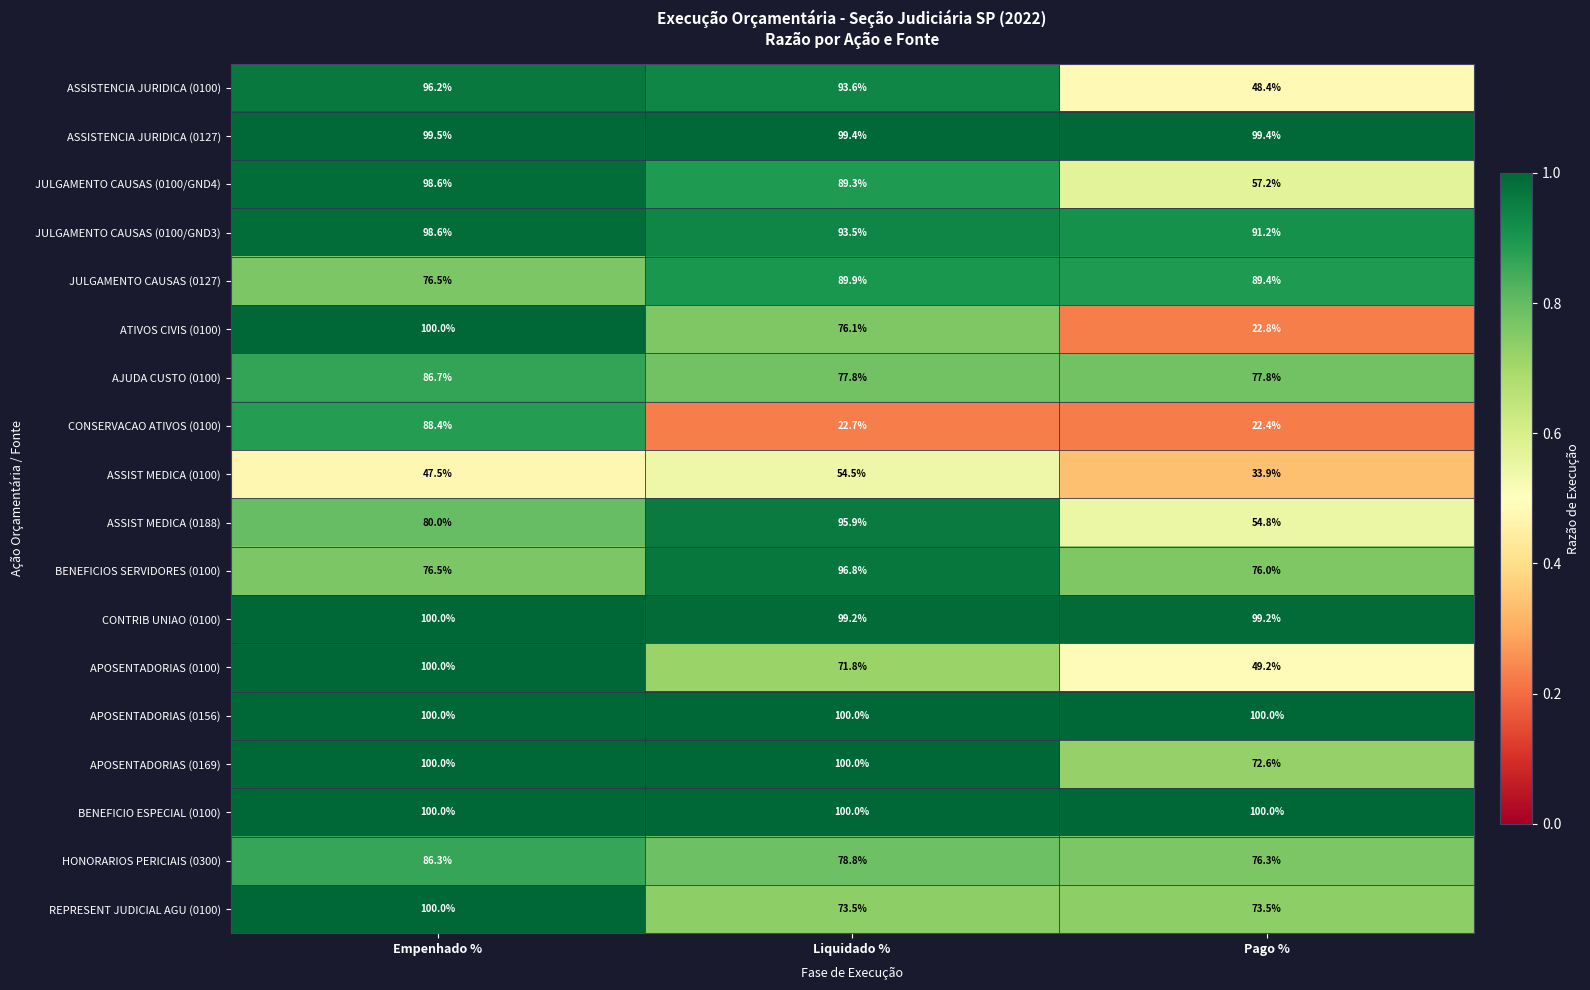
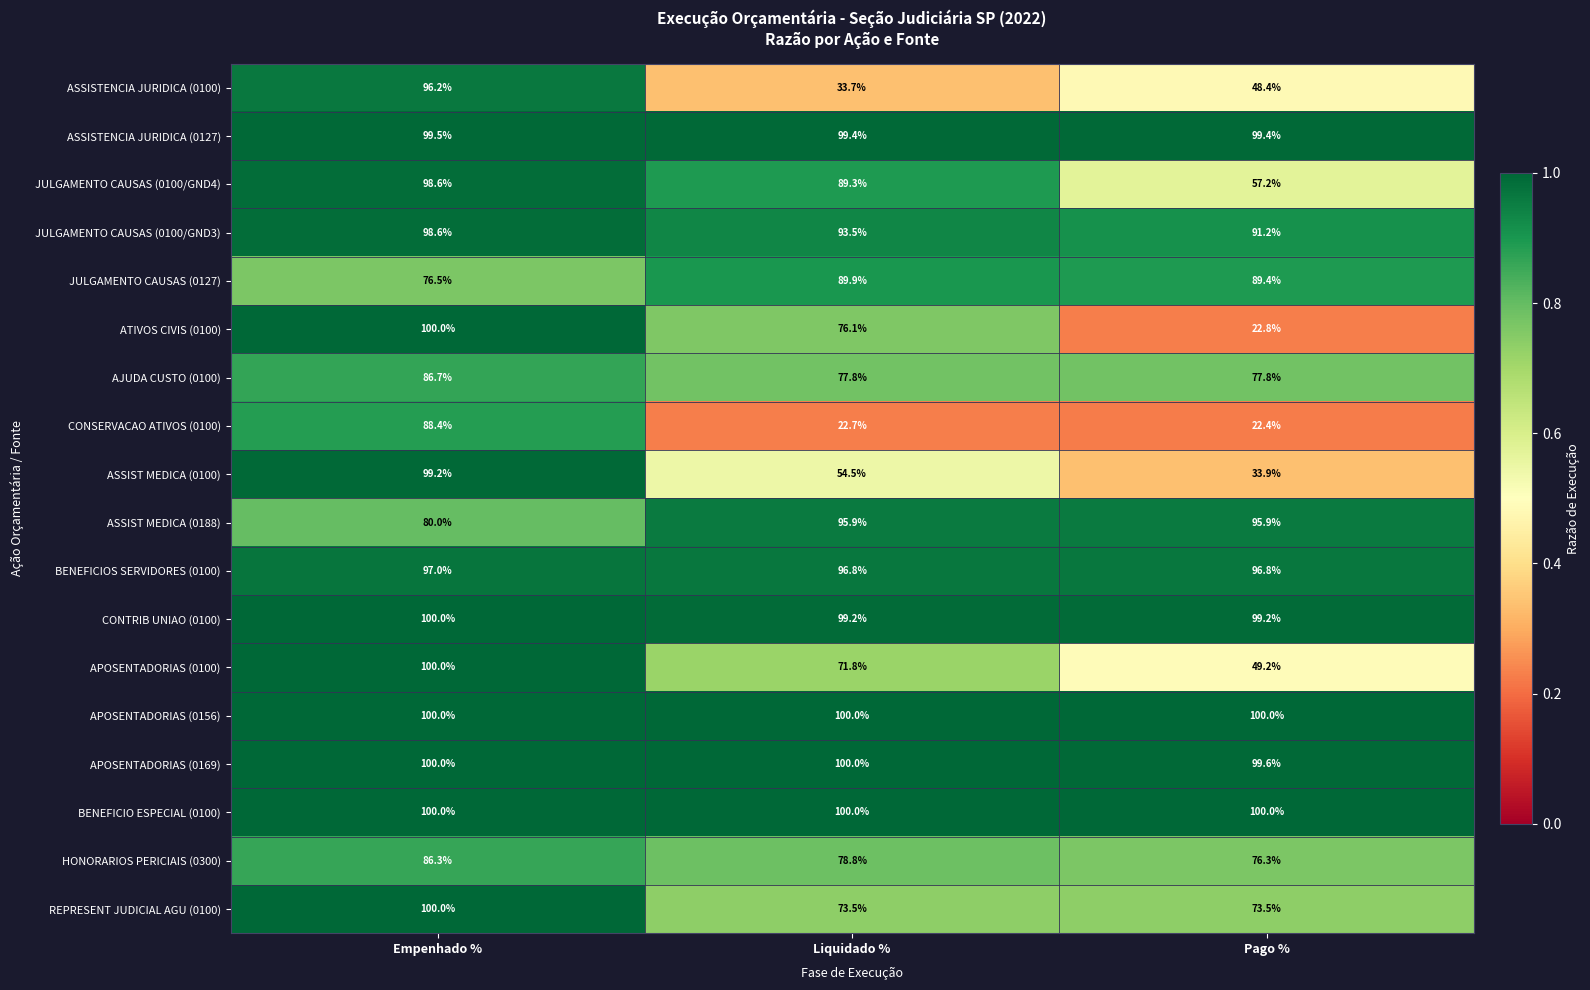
ASSISTENCIA JURIDICA (0100), Liquidado %: 93.6% -> 33.7%
ASSIST MEDICA (0100), Empenhado %: 47.5% -> 99.2%
ASSIST MEDICA (0188), Pago %: 54.8% -> 95.9%
BENEFICIOS SERVIDORES (0100), Empenhado %: 76.5% -> 97.0%
BENEFICIOS SERVIDORES (0100), Pago %: 76.0% -> 96.8%
APOSENTADORIAS (0169), Pago %: 72.6% -> 99.6%
